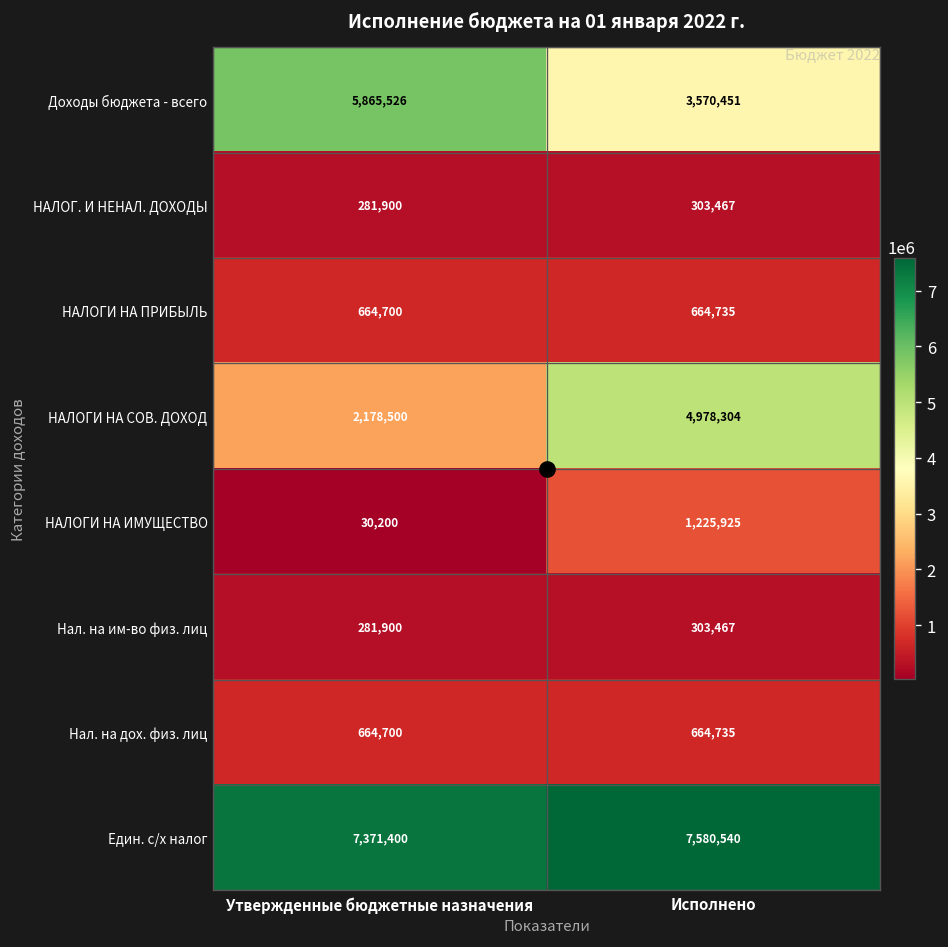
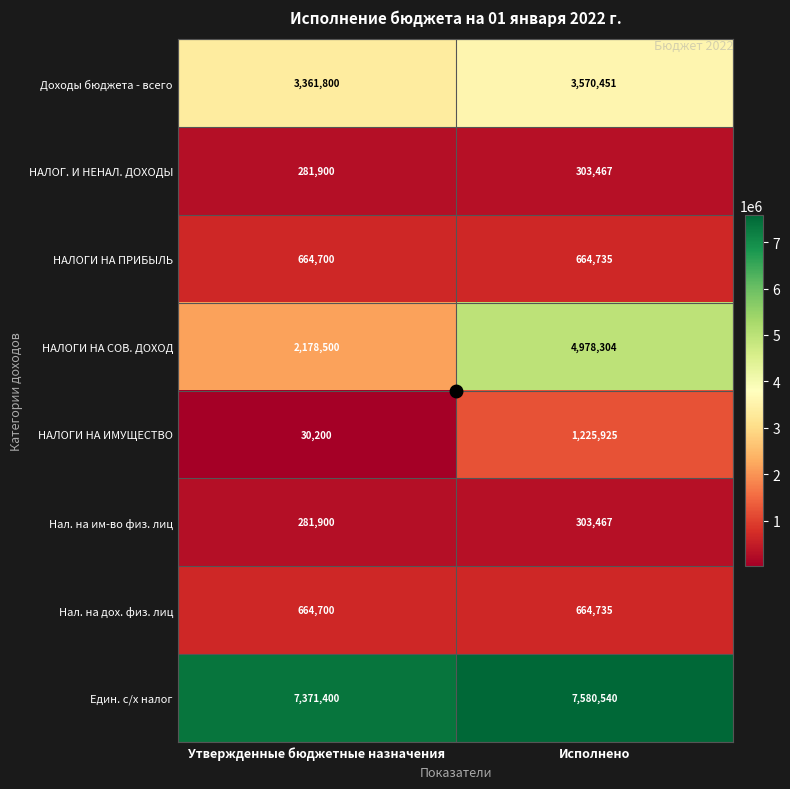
Доходы бюджета - всего, Утвержденные бюджетные назначения: 5,865,526 -> 3,361,800
